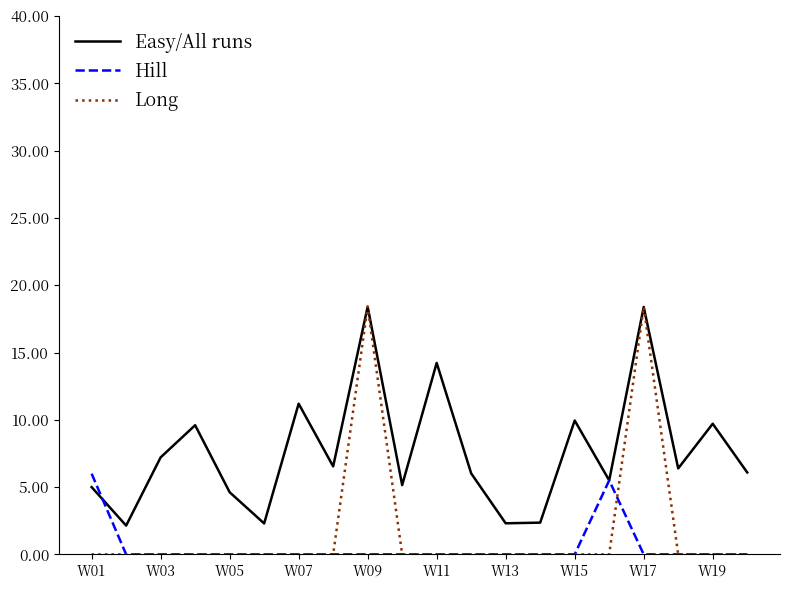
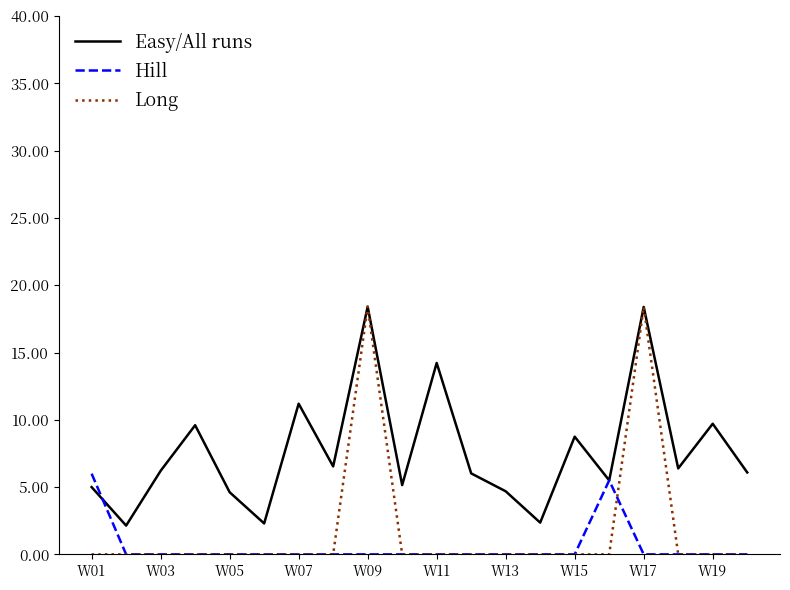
Easy/All runs, W03: 7.2 -> 6.2
Easy/All runs, W13: 2.3 -> 4.7
Easy/All runs, W15: 10.0 -> 8.8
